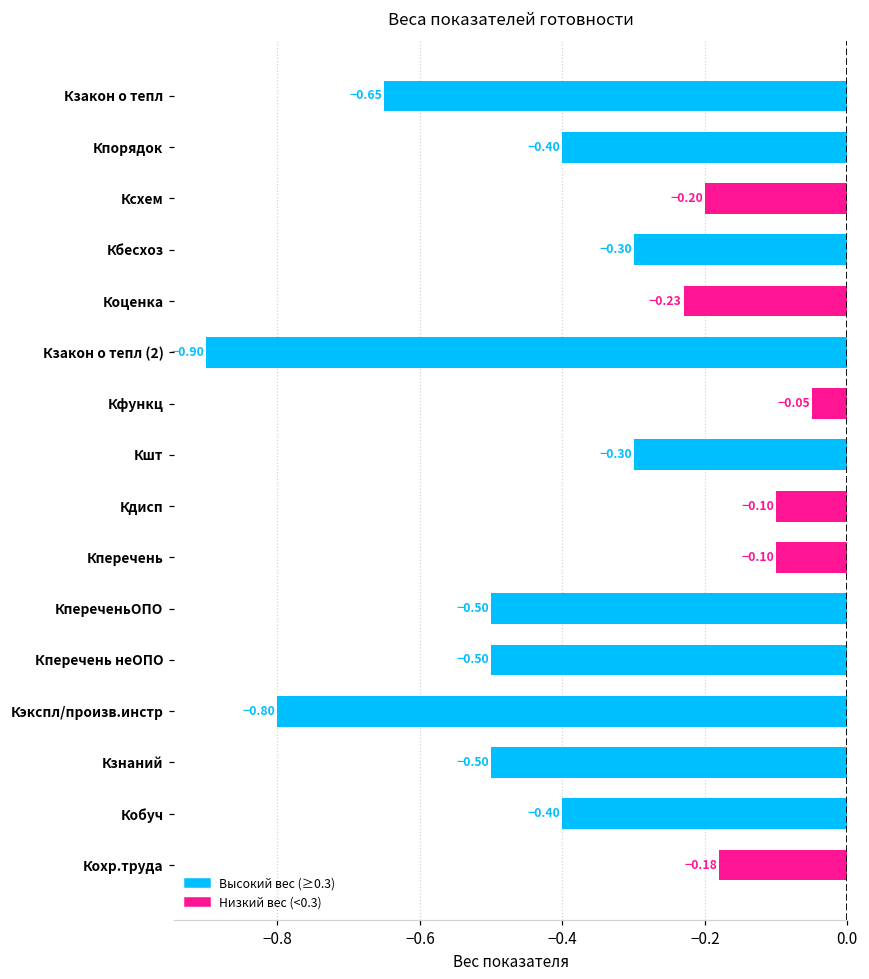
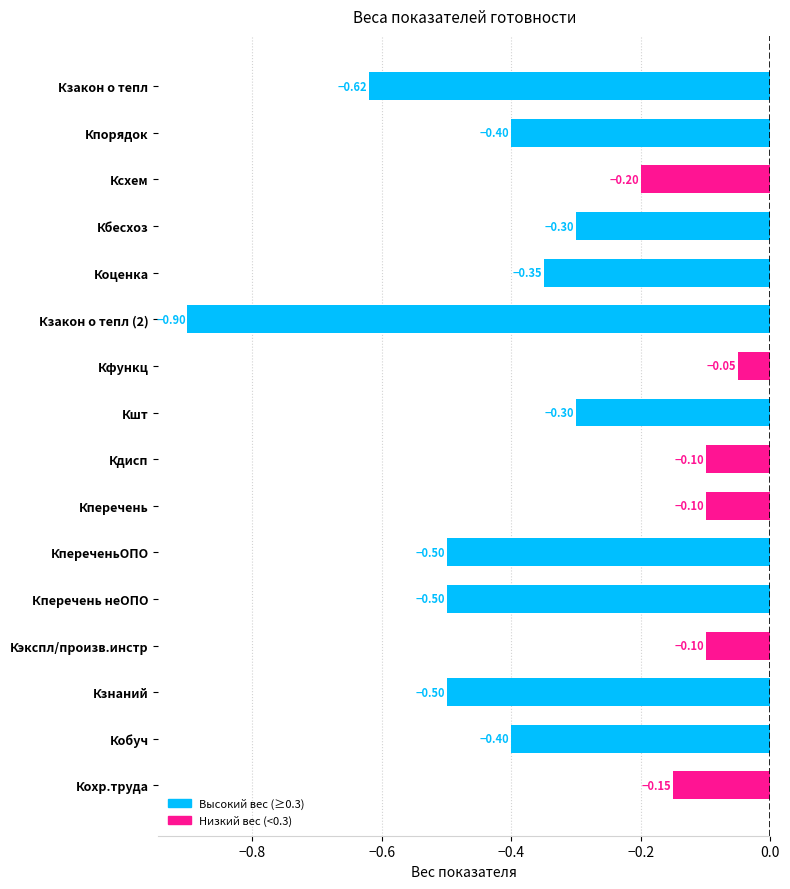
Кзакон о тепл: -0.65 -> -0.62
Коценка: -0.23 -> -0.35
Кэкспл/произв.инстр: -0.80 -> -0.10
Кохр.труда: -0.18 -> -0.15
